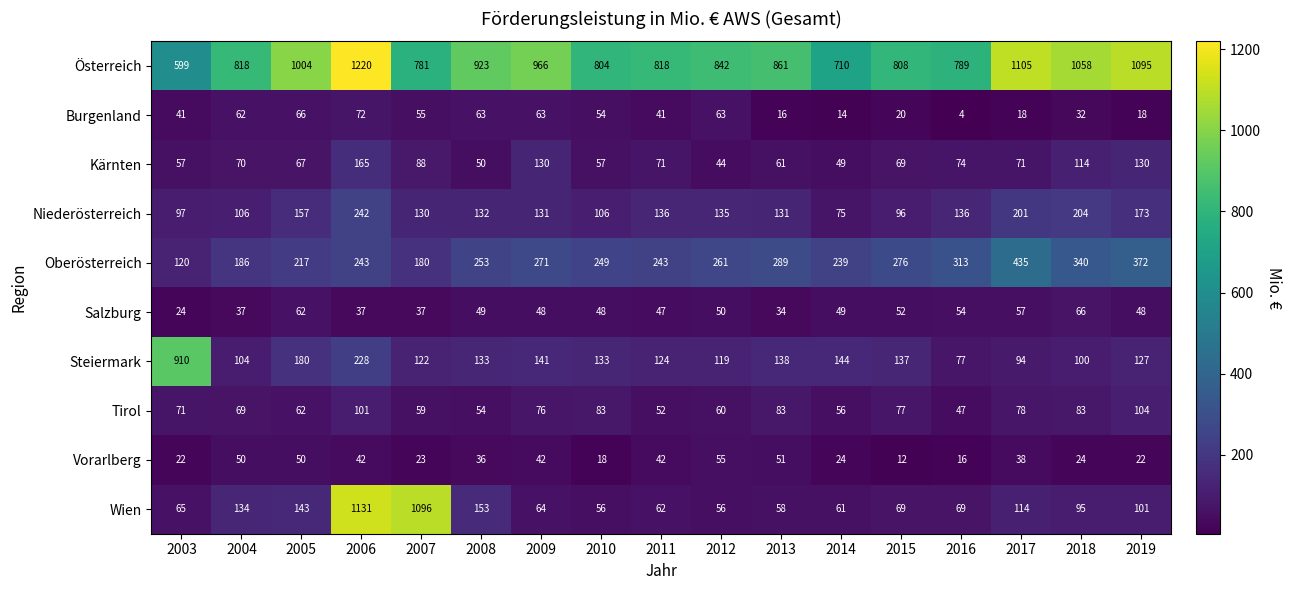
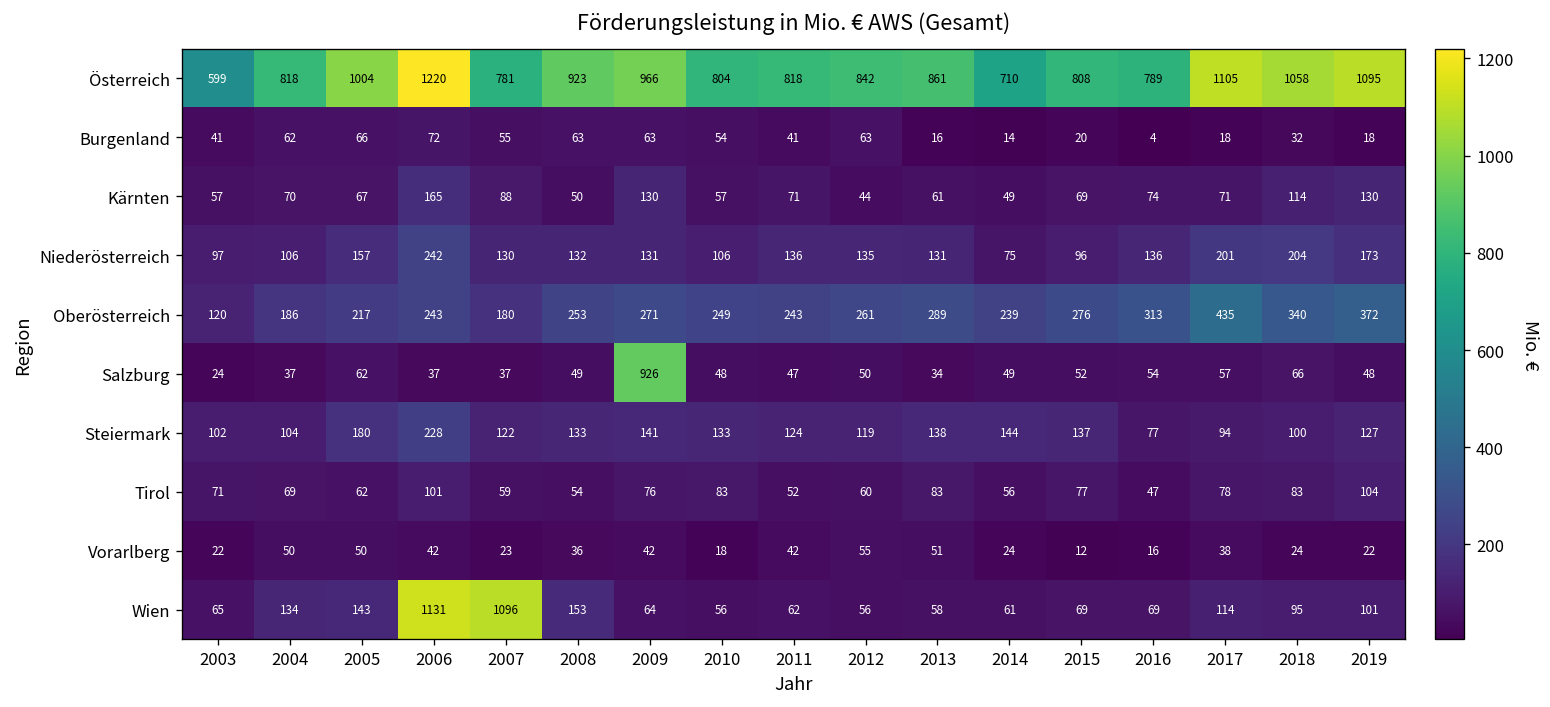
Salzburg, 2009: 48 -> 926
Steiermark, 2003: 910 -> 102
